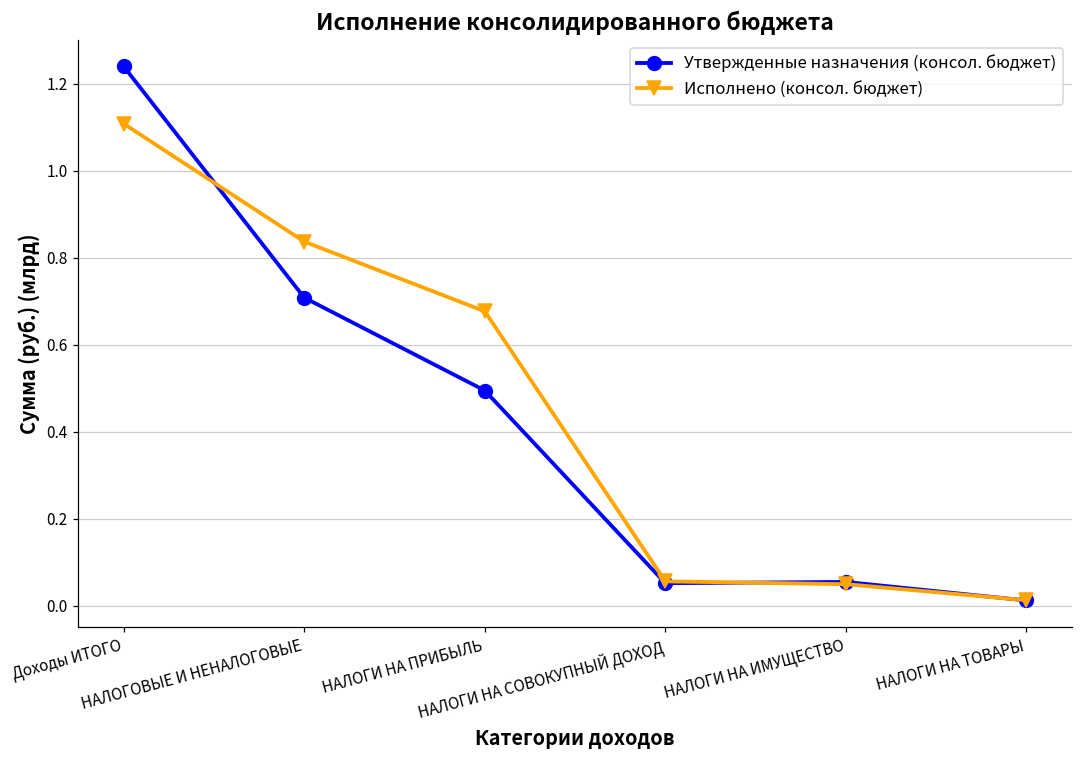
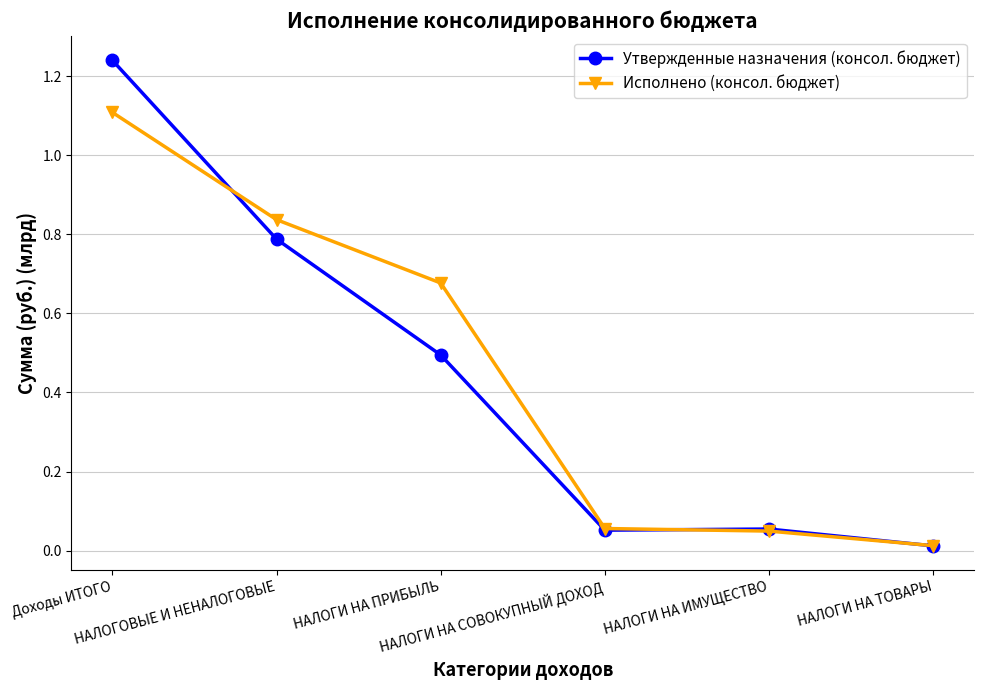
Утвержденные назначения (консол. бюджет), НАЛОГОВЫЕ И НЕНАЛОГОВЫЕ: 0.71 -> 0.79
